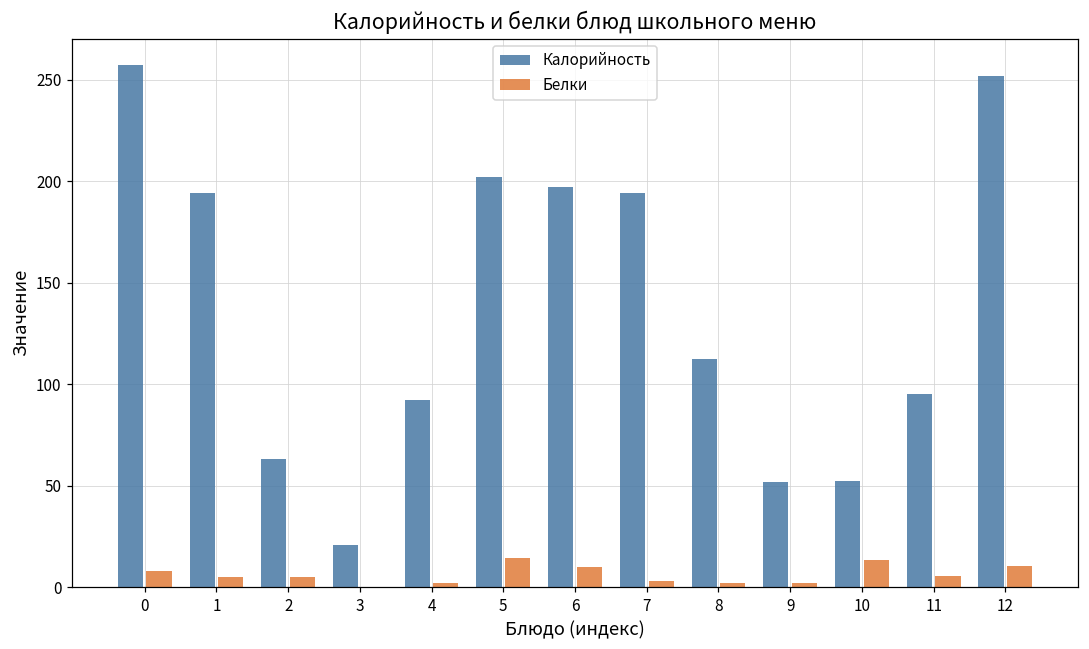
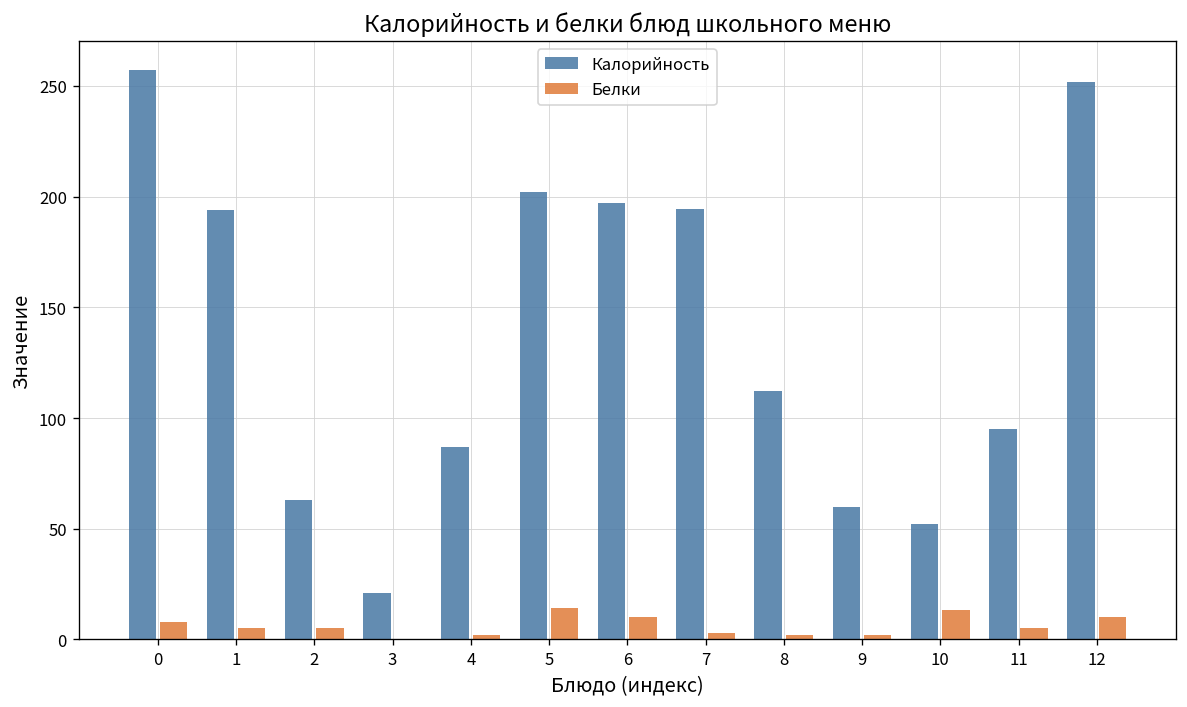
Калорийность, 4: 92 -> 87
Калорийность, 9: 52 -> 60
